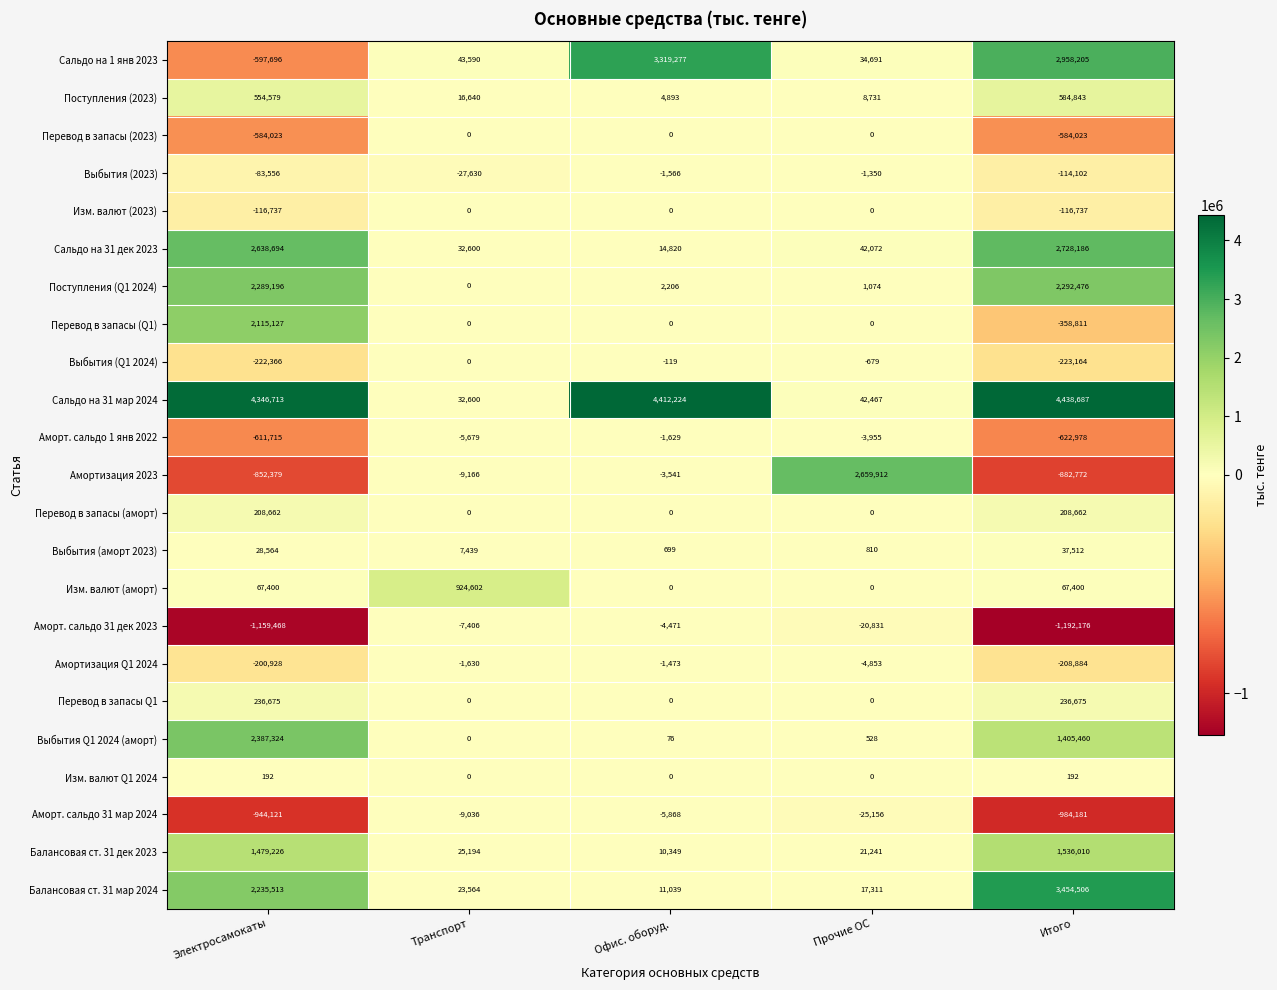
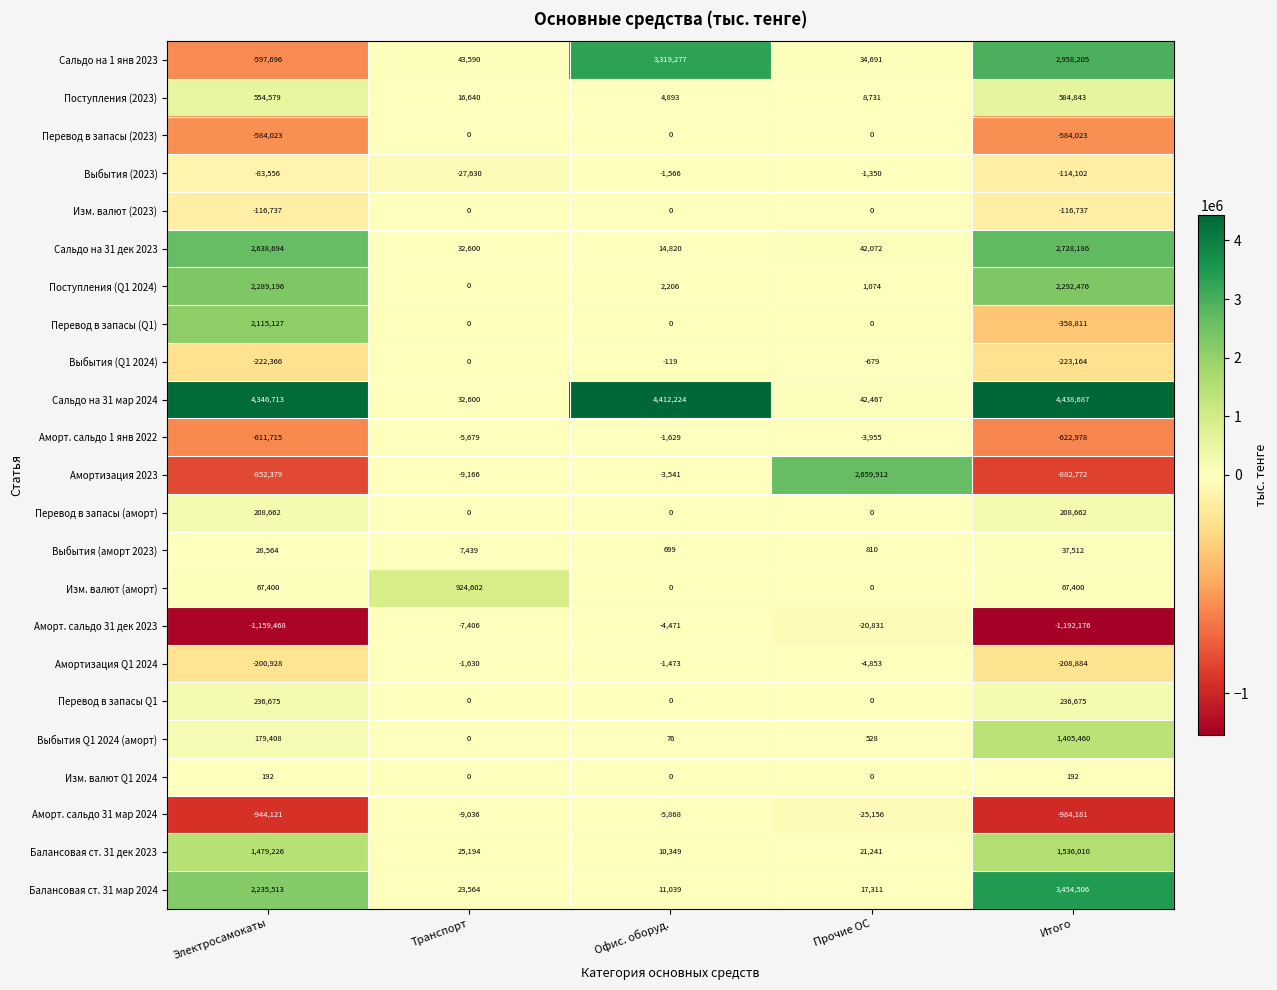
Выбытия Q1 2024 (аморт), Электросамокаты: 2,387,324 -> 179,408
